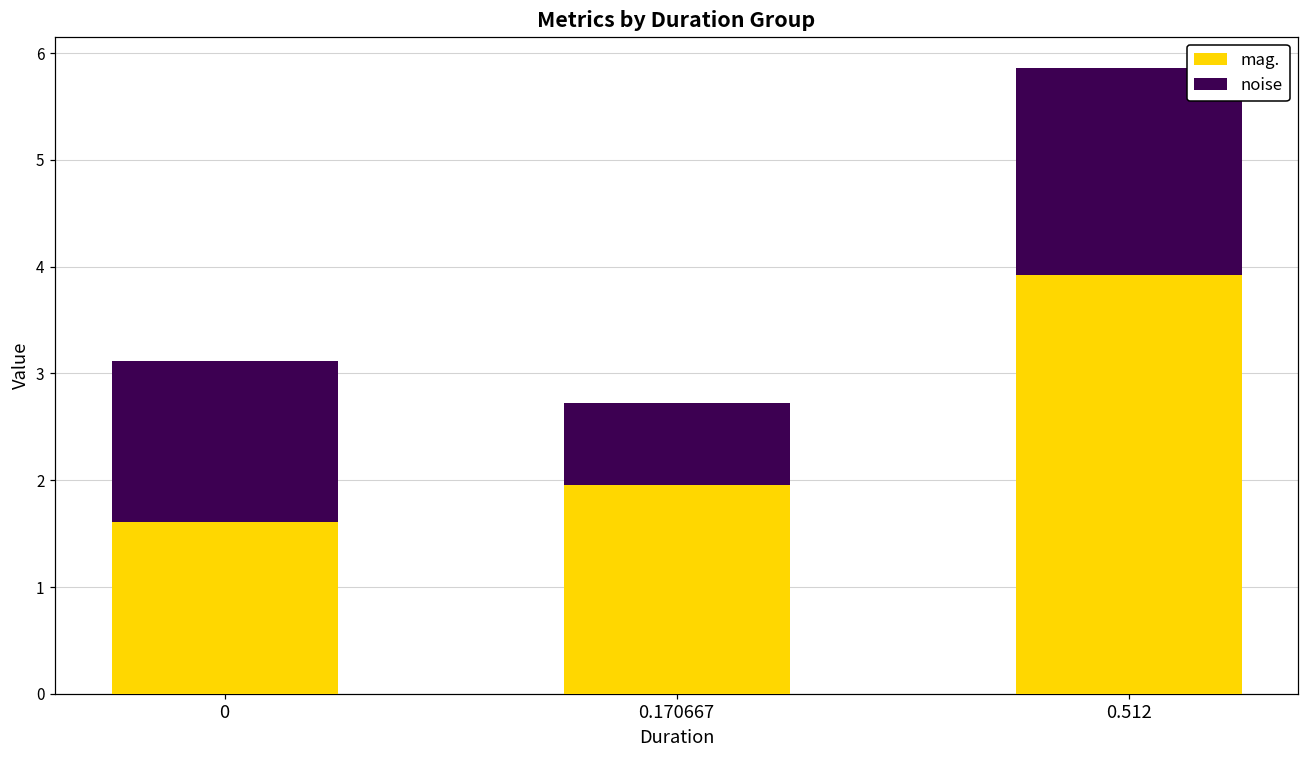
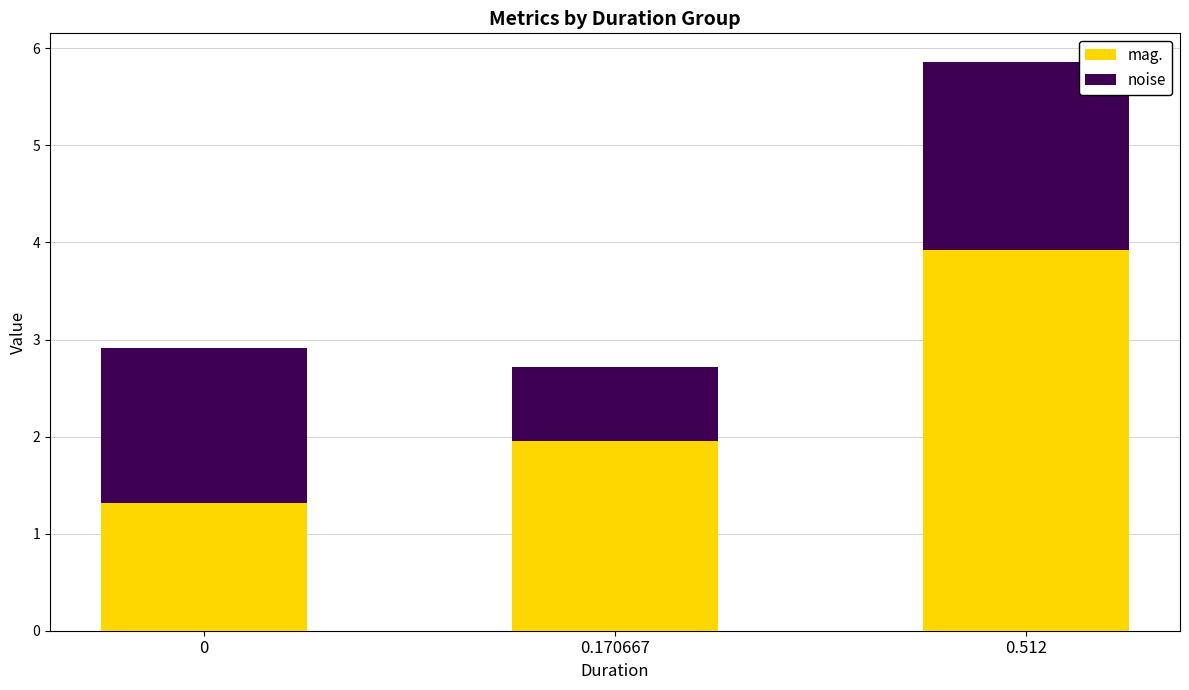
mag., 0: 1.6 -> 1.3
noise, 0: 1.5 -> 1.6
